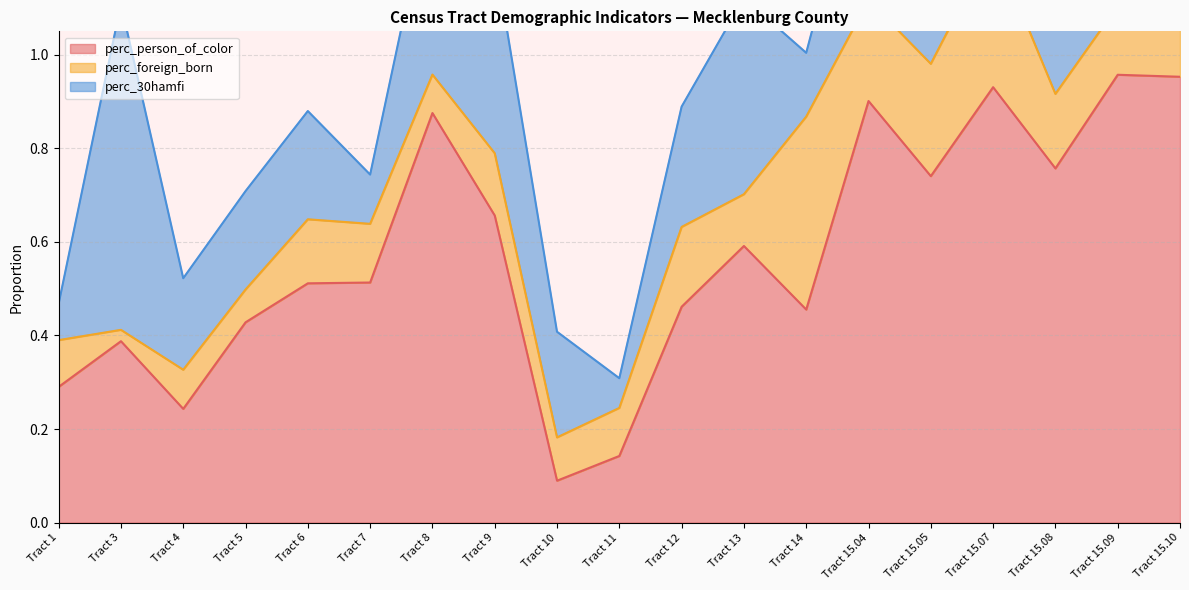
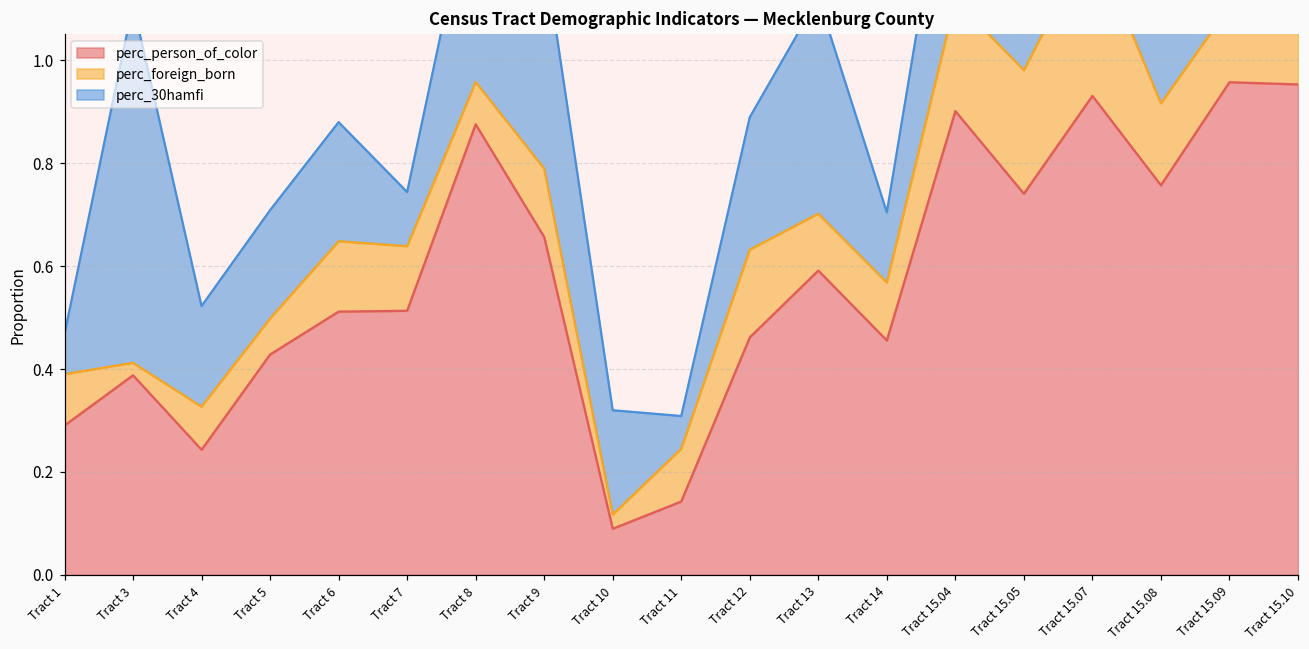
perc_foreign_born, Tract 10: 0.09 -> 0.03
perc_30hamfi, Tract 10: 0.23 -> 0.20
perc_foreign_born, Tract 14: 0.41 -> 0.11
